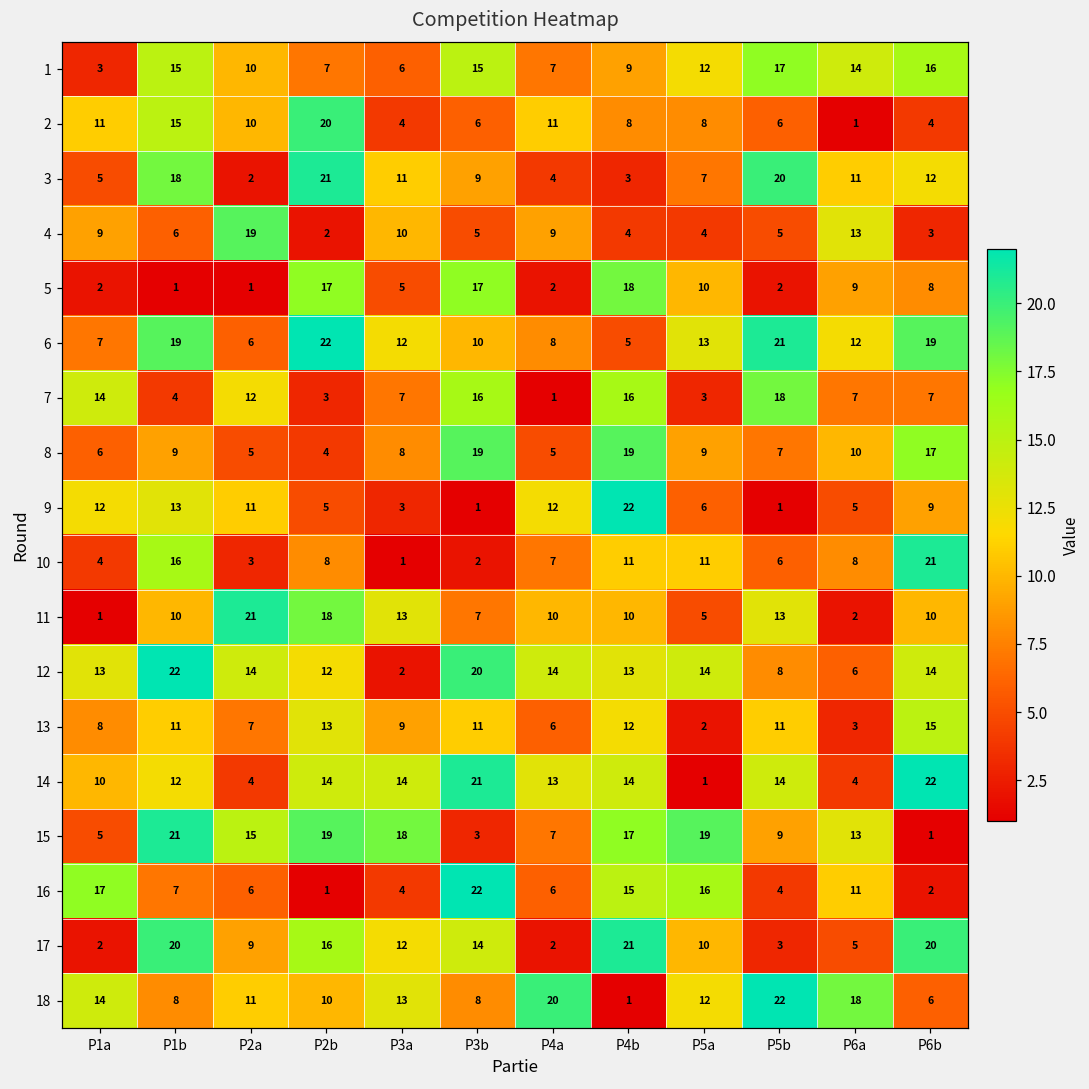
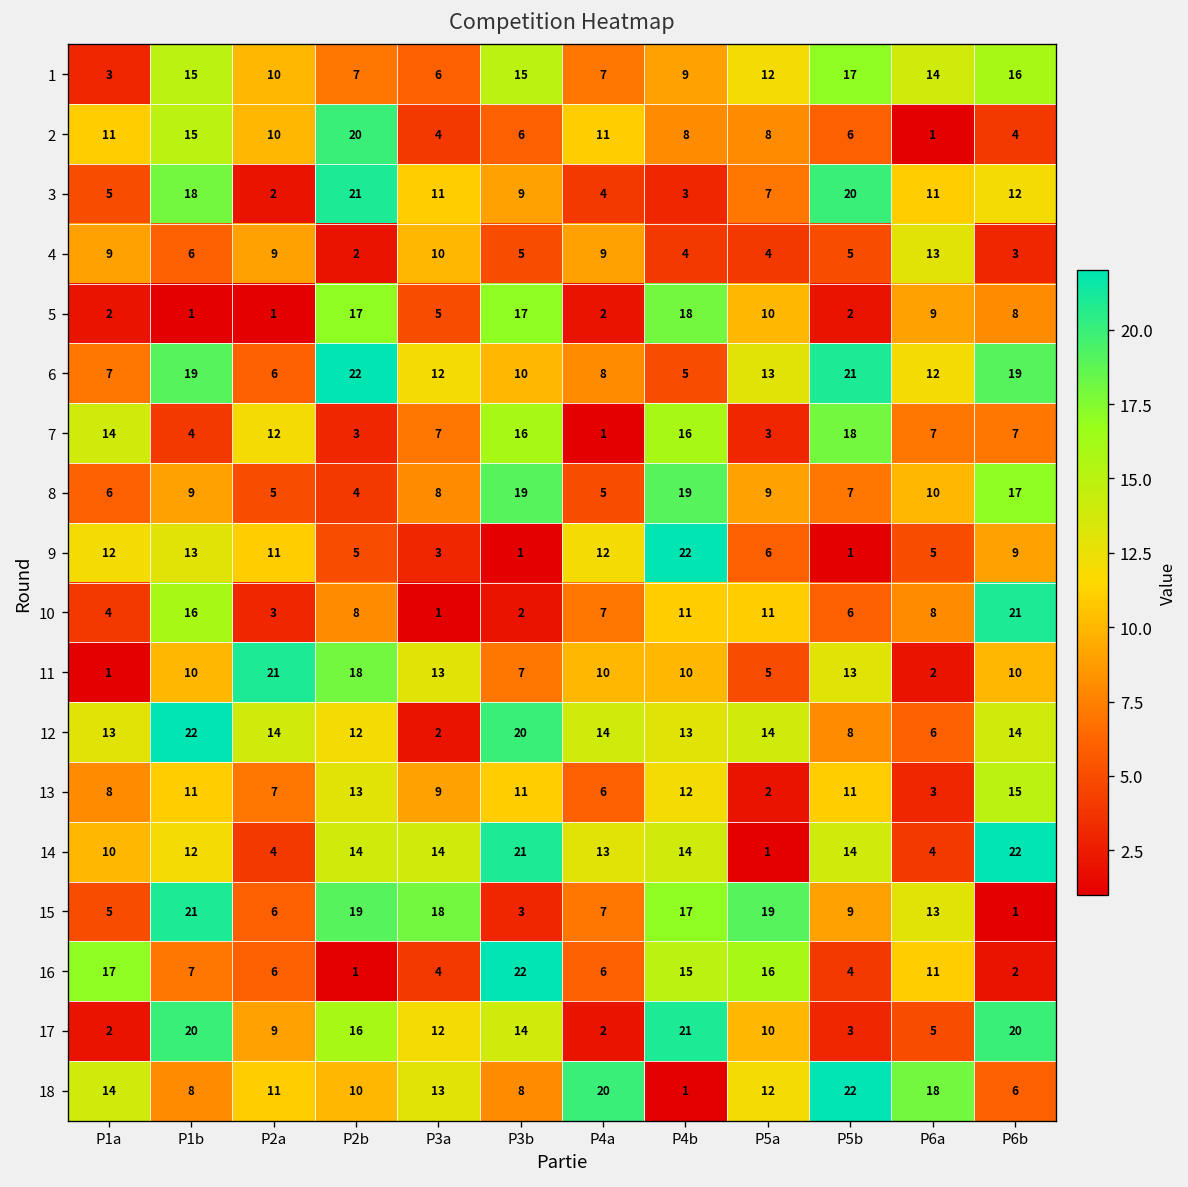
4, P2a: 19 -> 9
15, P2a: 15 -> 6
